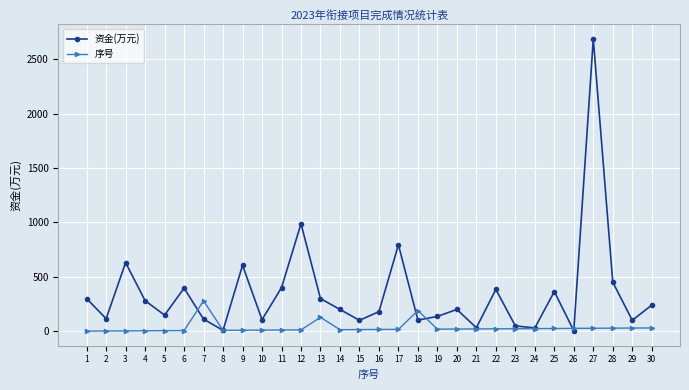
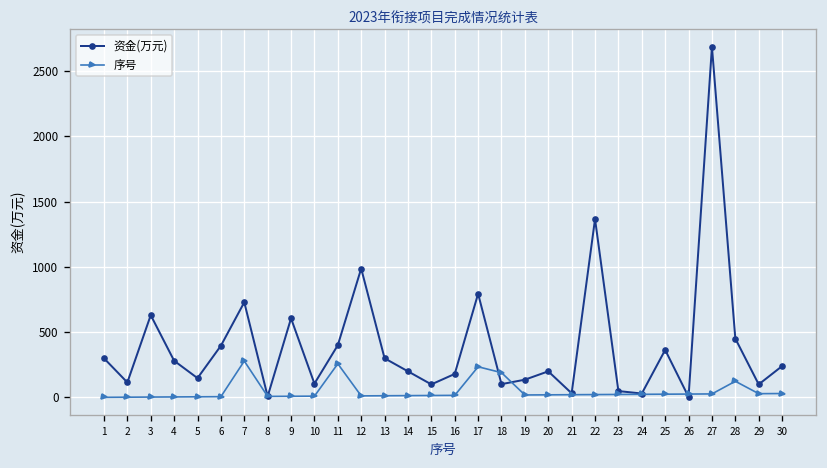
资金(万元), 7: 110 -> 730
序号, 11: 10 -> 260
序号, 13: 130 -> 10
序号, 17: 20 -> 240
资金(万元), 22: 380 -> 1370
序号, 28: 30 -> 120
